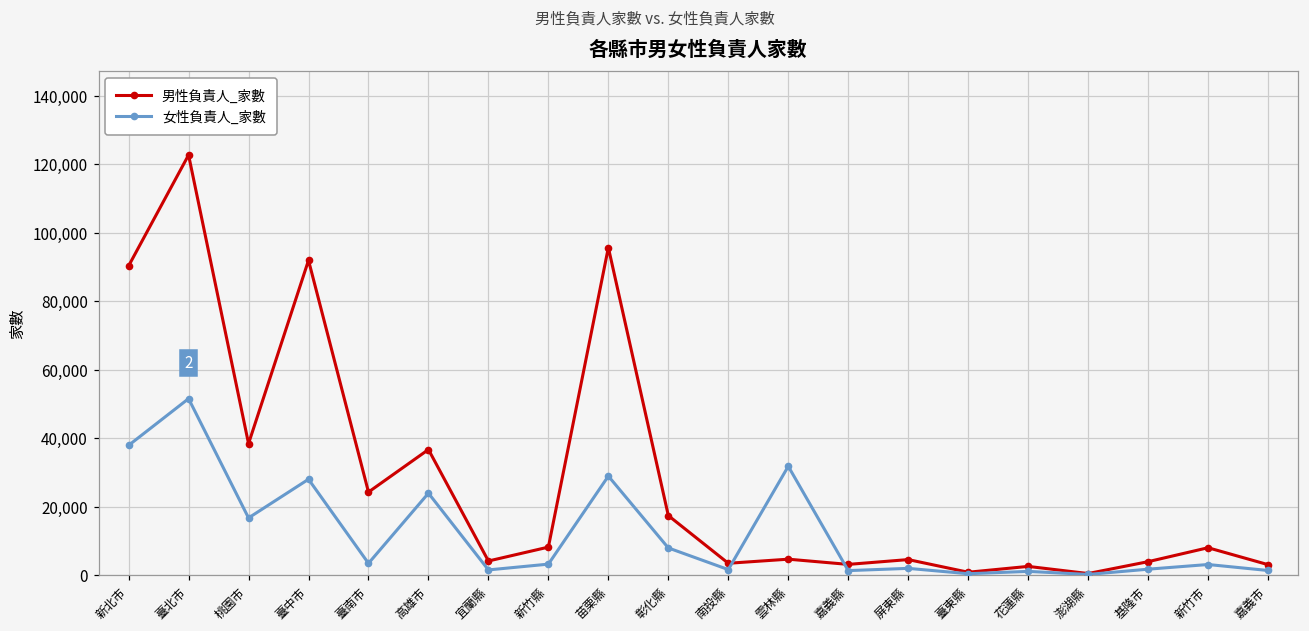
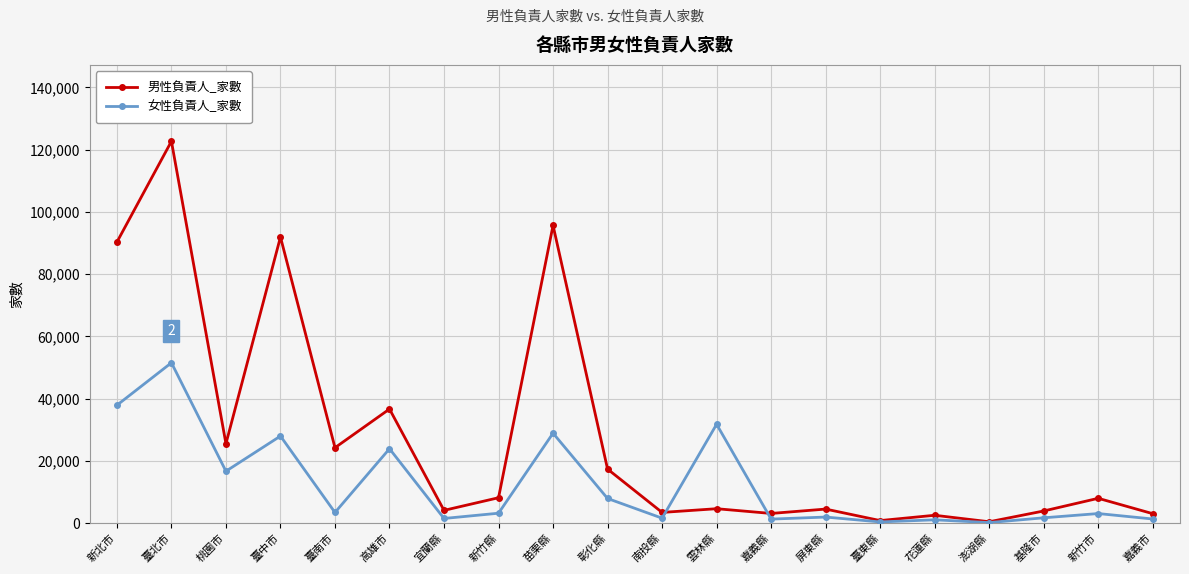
男性負責人_家數, 桃園市: 38,000 -> 26,000
